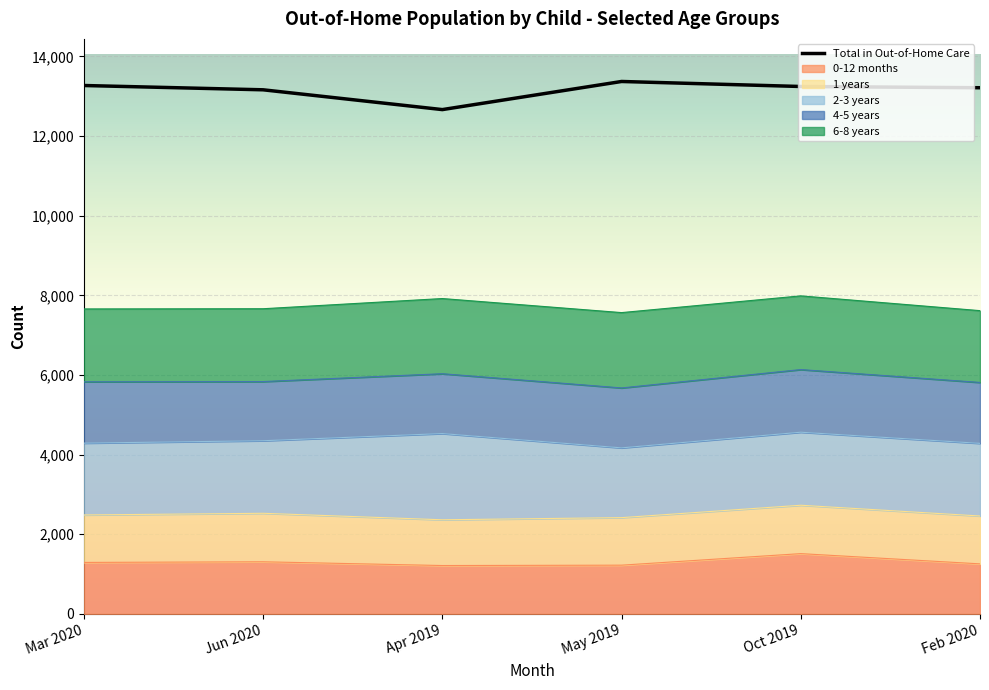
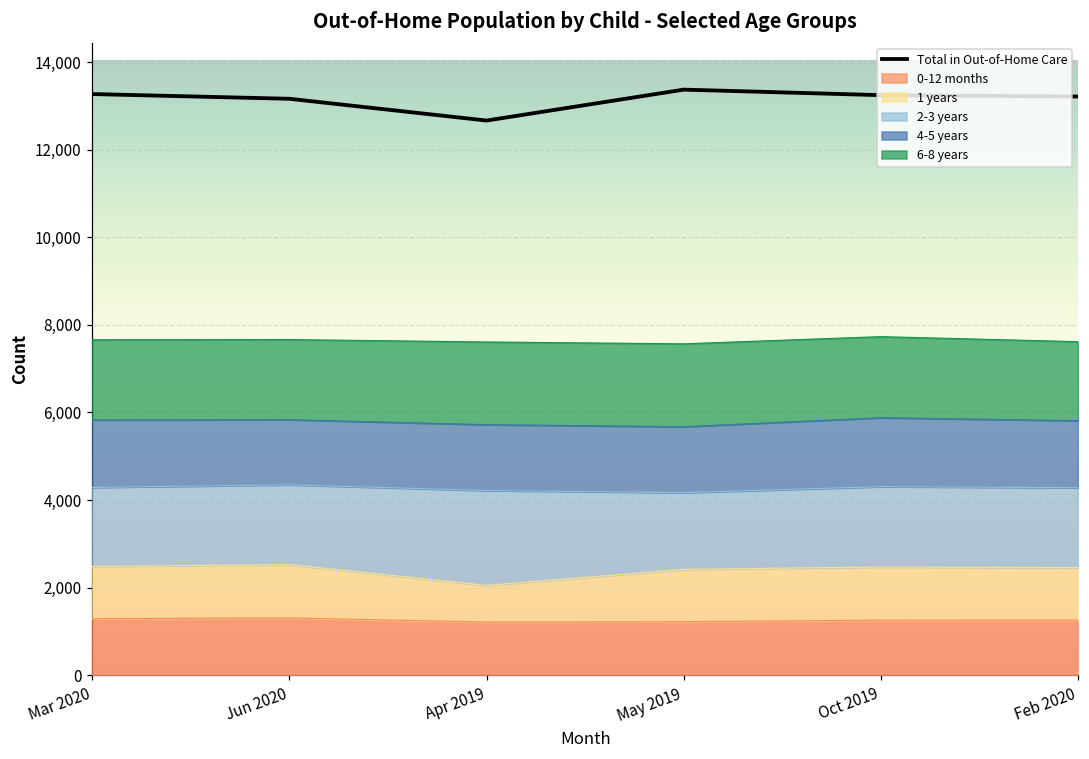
1 years, Apr 2019: 1,100 -> 800
0-12 months, Oct 2019: 1,500 -> 1,300
